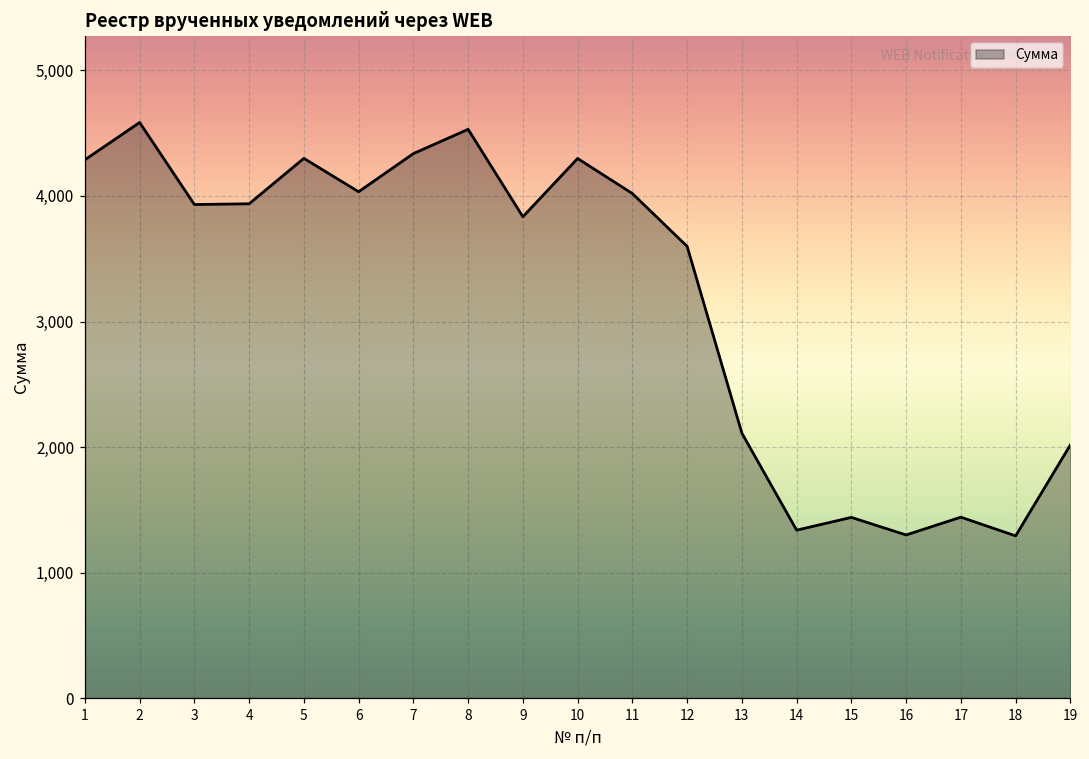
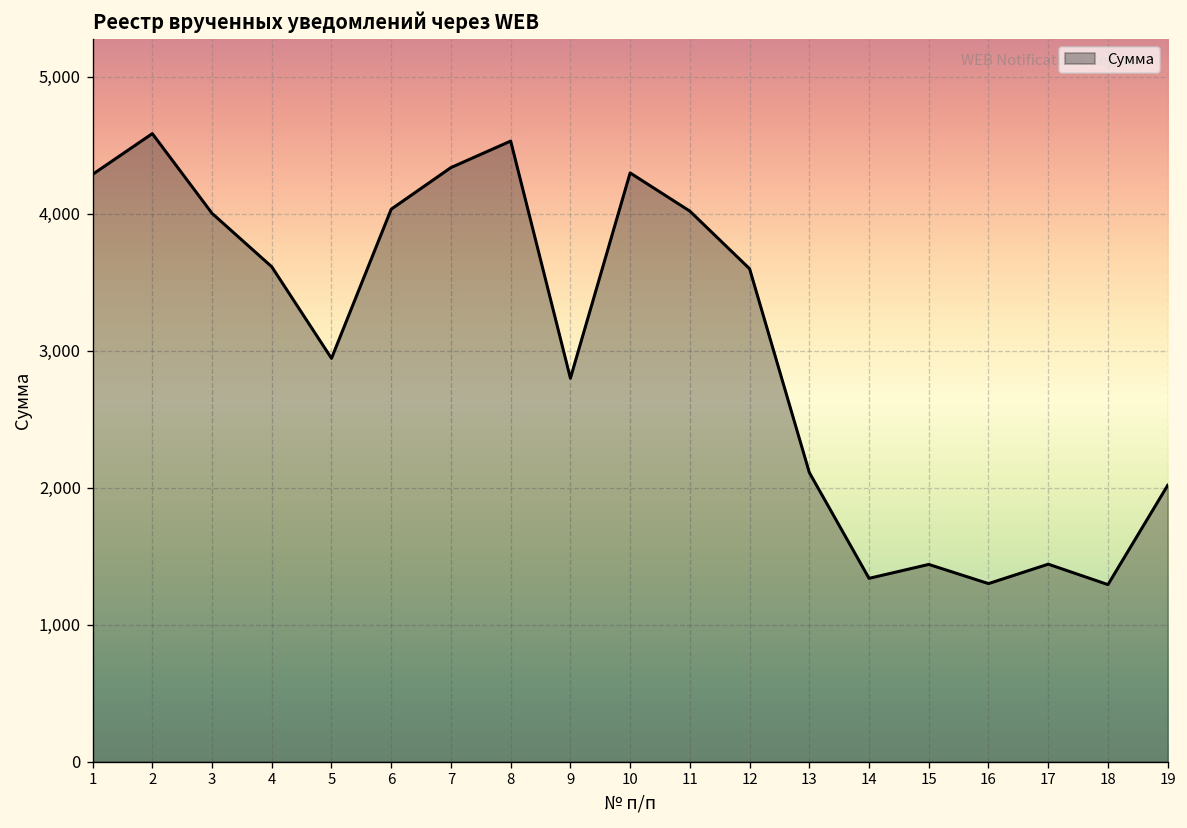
3: 3,930 -> 4,000
4: 3,940 -> 3,610
5: 4,300 -> 2,940
9: 3,830 -> 2,800
